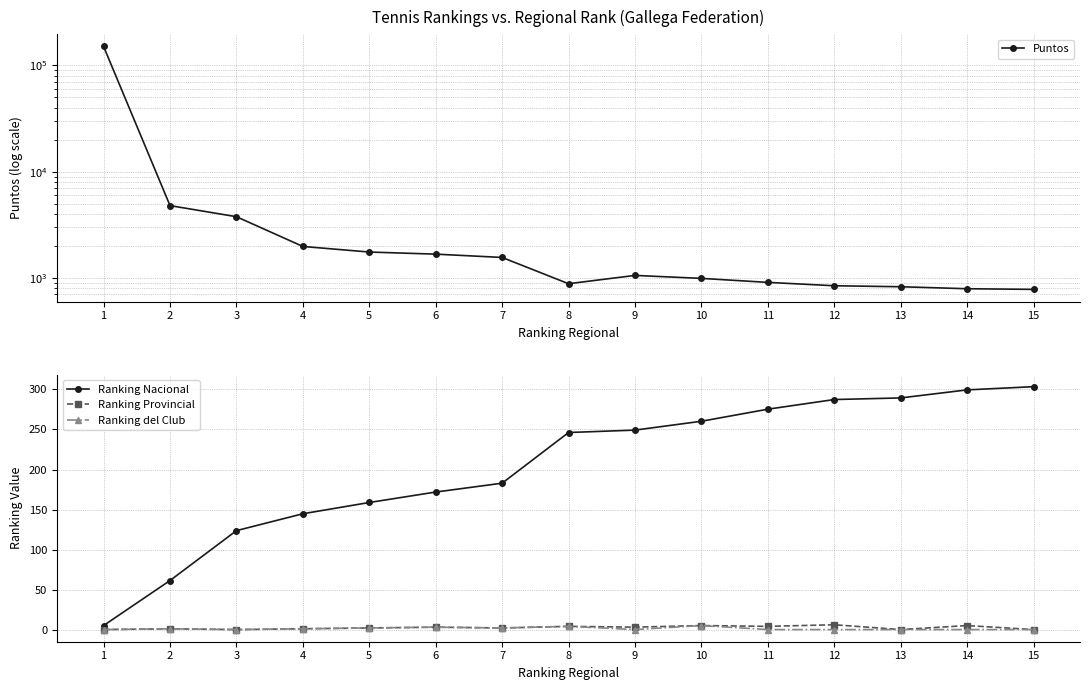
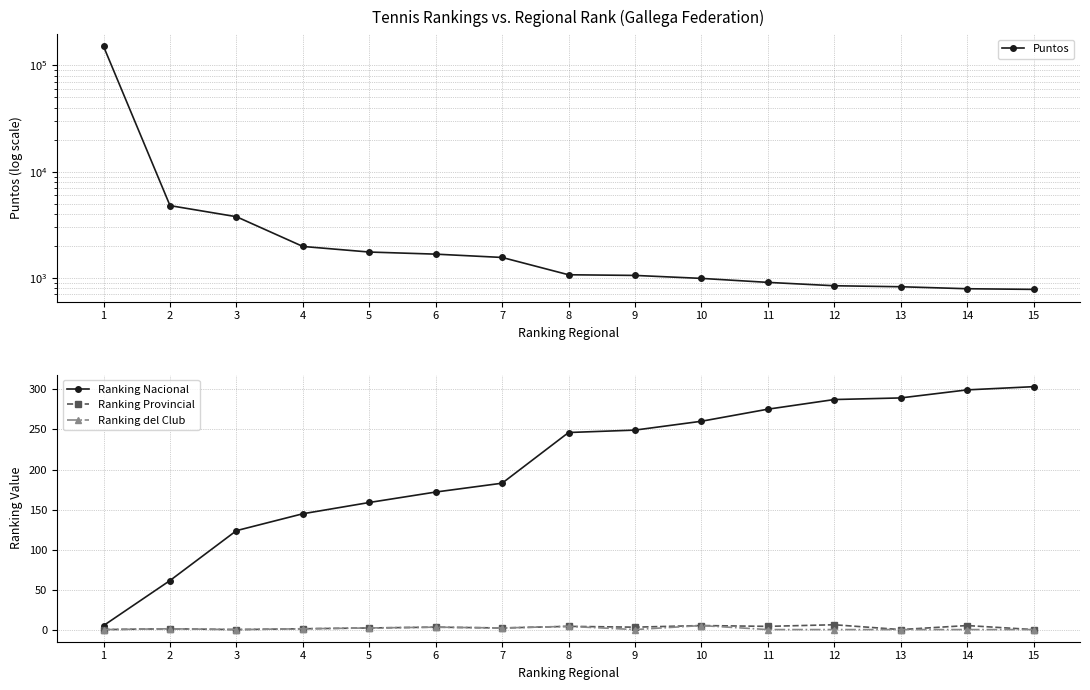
Tennis Rankings vs. Regional Rank (Gallega Federation), 8: 900 -> 1100
